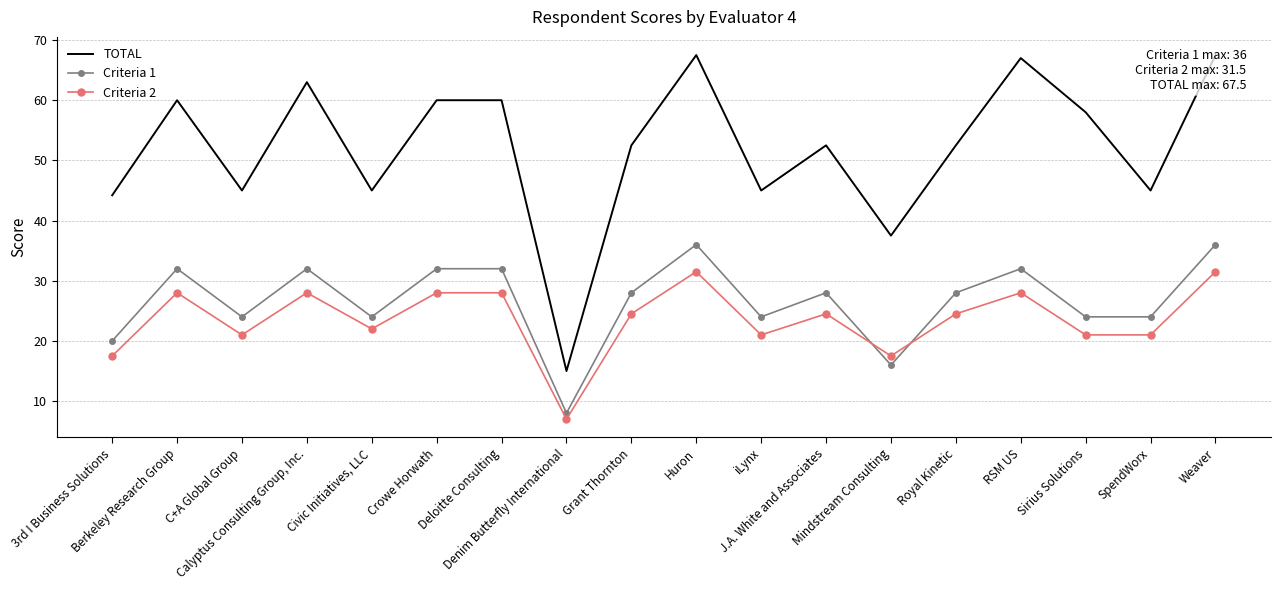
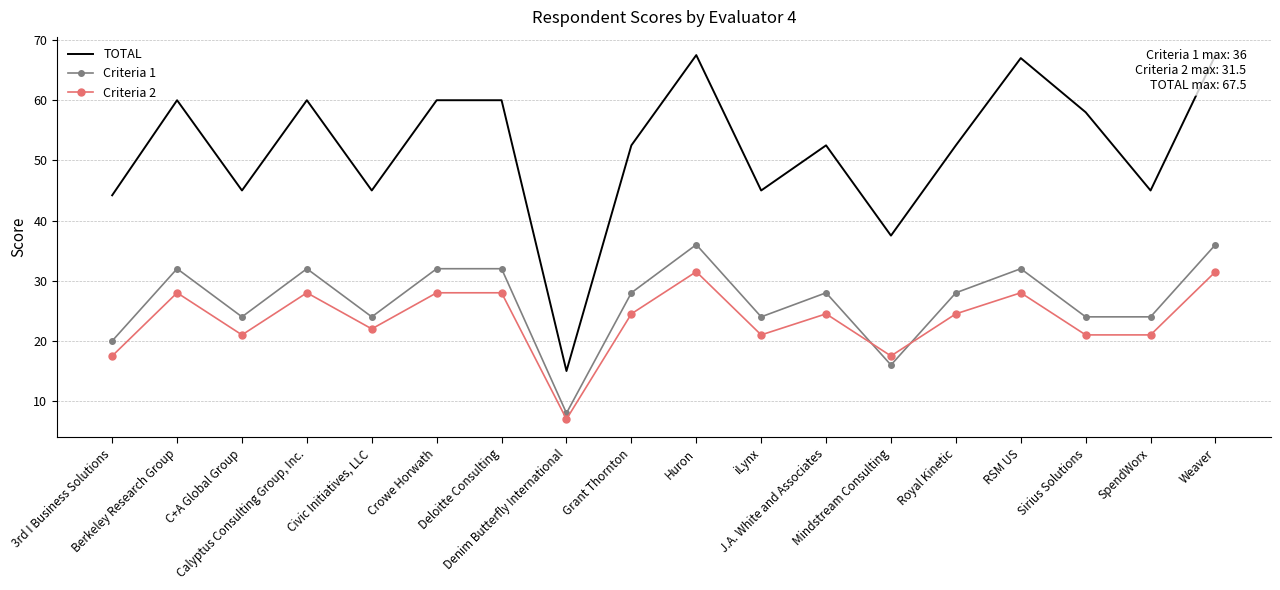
TOTAL, Calyptus Consulting Group, Inc.: 63 -> 60
